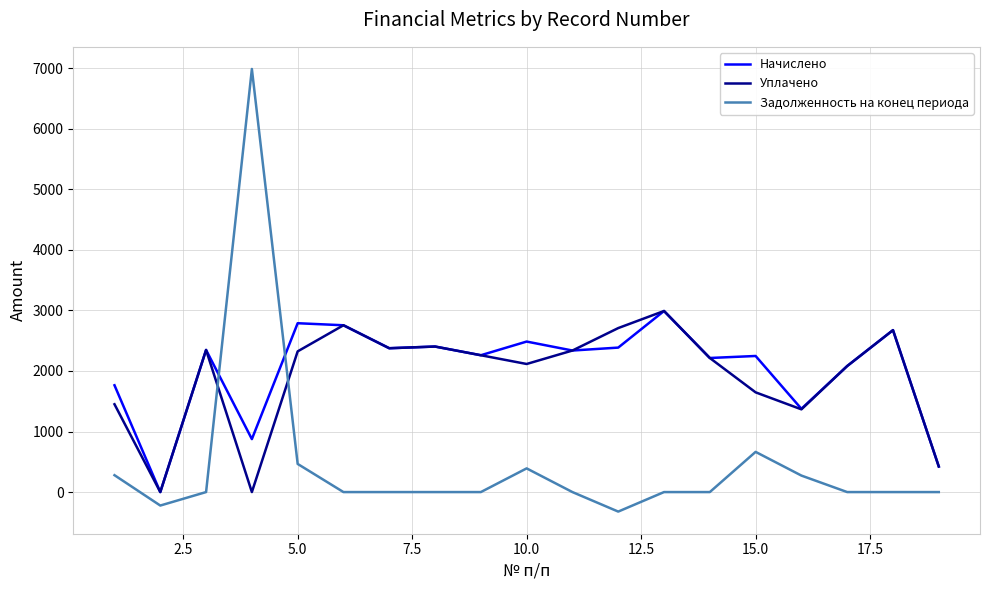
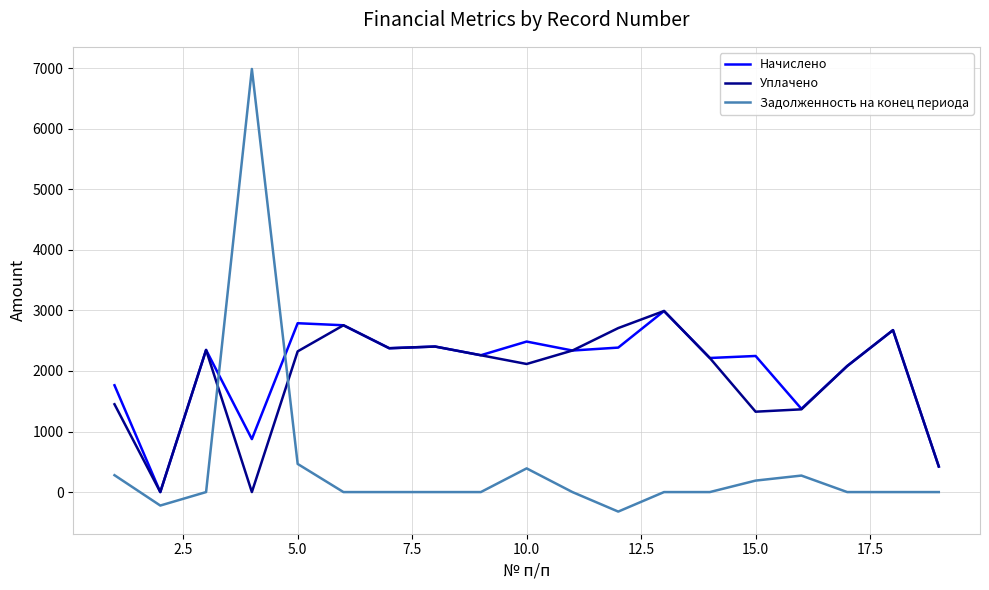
Уплачено, 15.0: 1600 -> 1300
Задолженность на конец периода, 15.0: 700 -> 200
